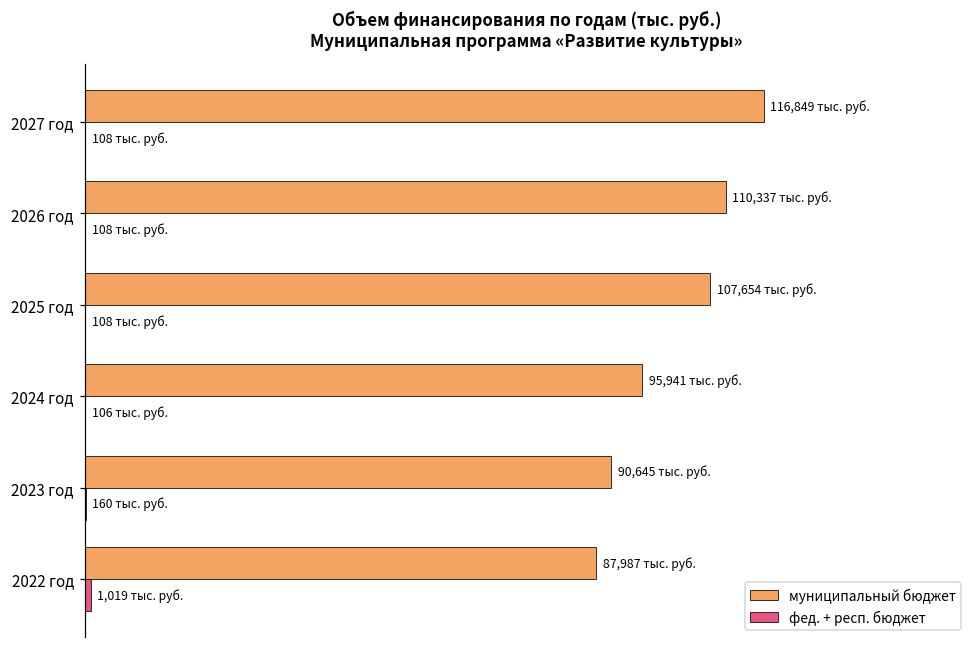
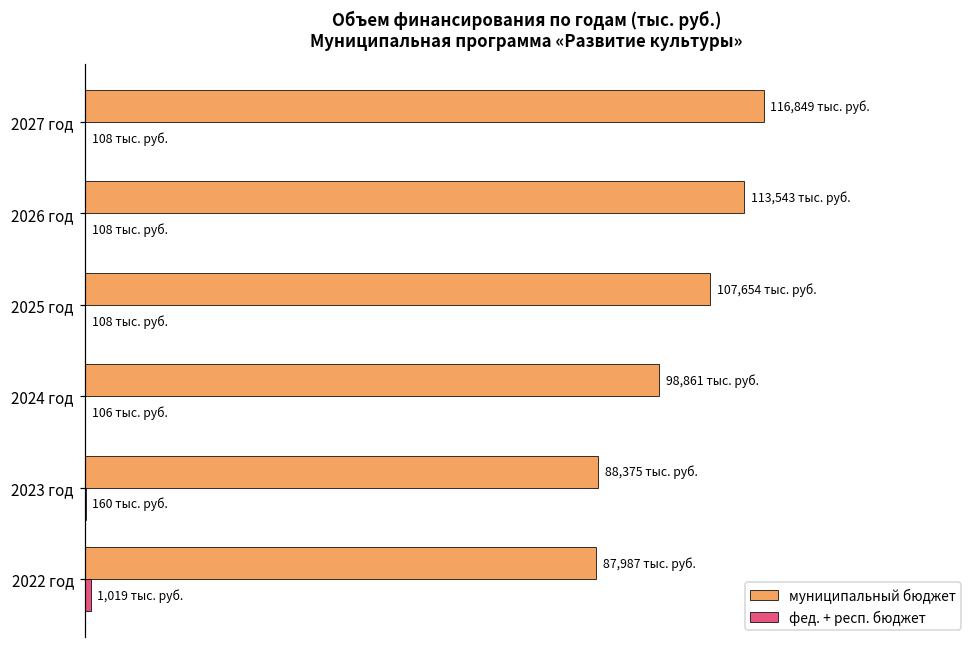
муниципальный бюджет, 2026 год: 110,337 -> 113,543
муниципальный бюджет, 2024 год: 95,941 -> 98,861
муниципальный бюджет, 2023 год: 90,645 -> 88,375
